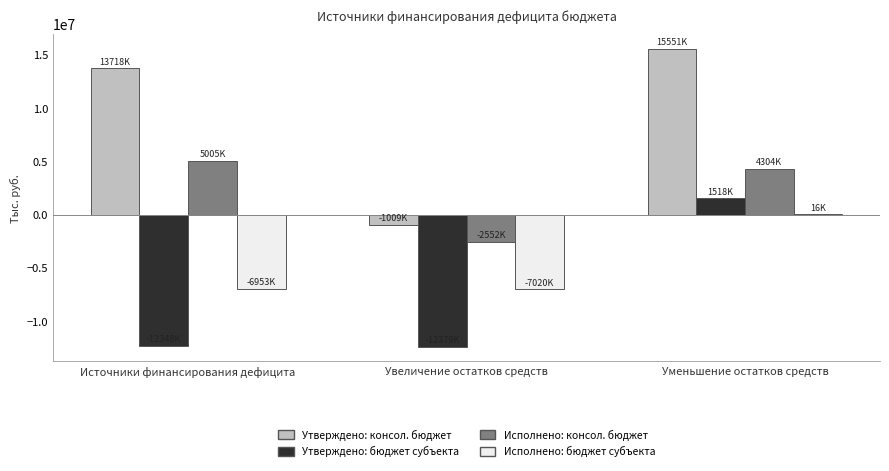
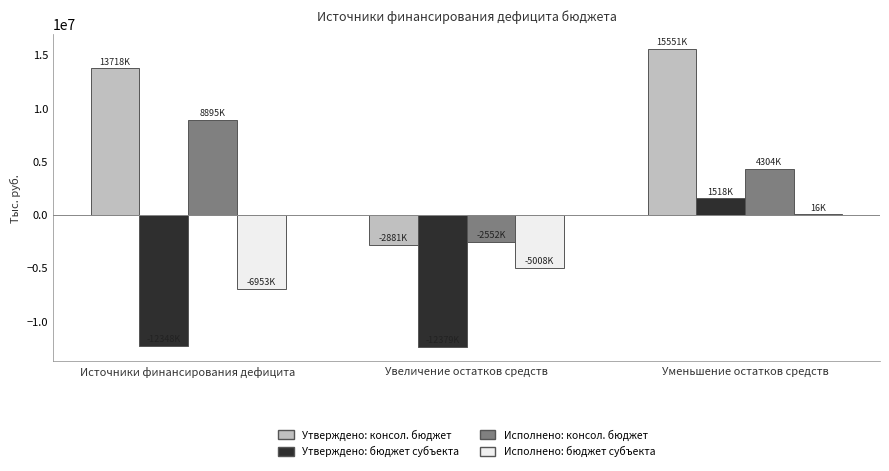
Исполнено: консол. бюджет, Источники финансирования дефицита: 5005K -> 8895K
Утверждено: консол. бюджет, Увеличение остатков средств: -1009K -> -2881K
Исполнено: бюджет субъекта, Увеличение остатков средств: -7020K -> -5008K
